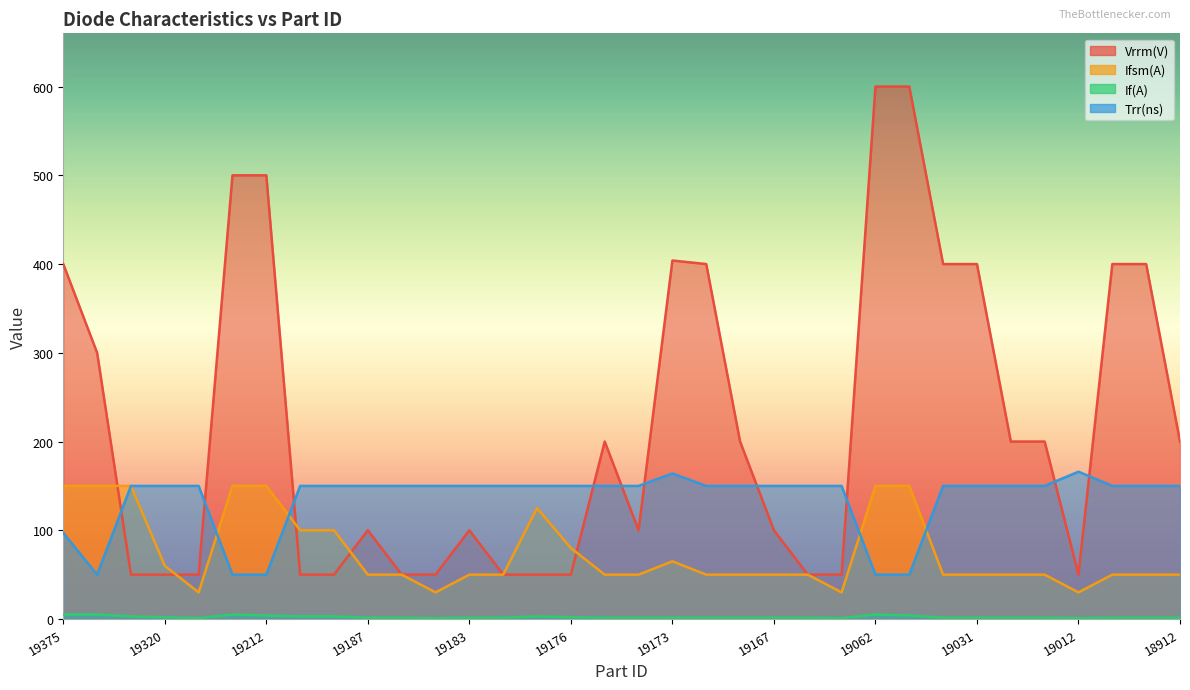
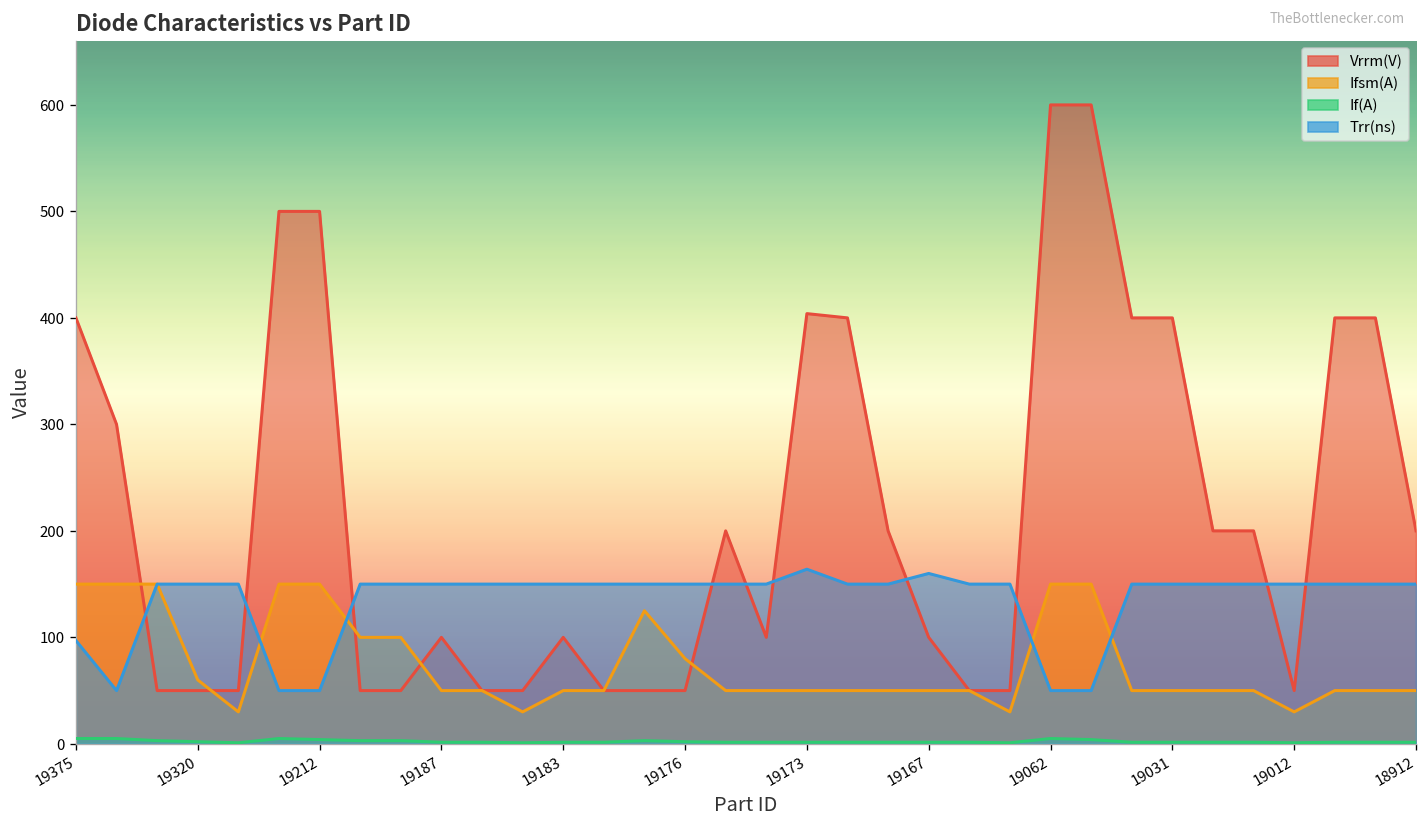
Ifsm(A), 19173: 70 -> 50
Trr(ns), 19167: 150 -> 160
Trr(ns), 19012: 170 -> 150
